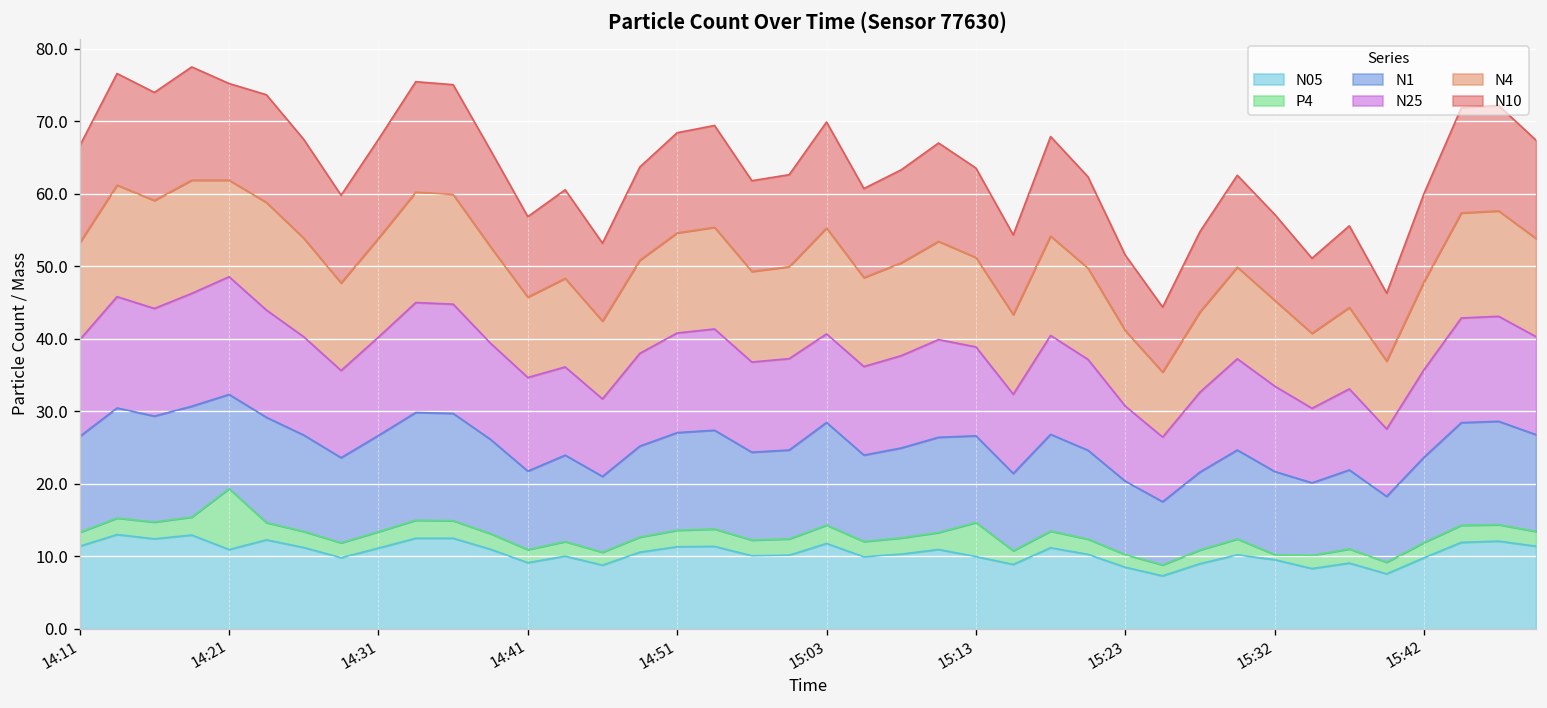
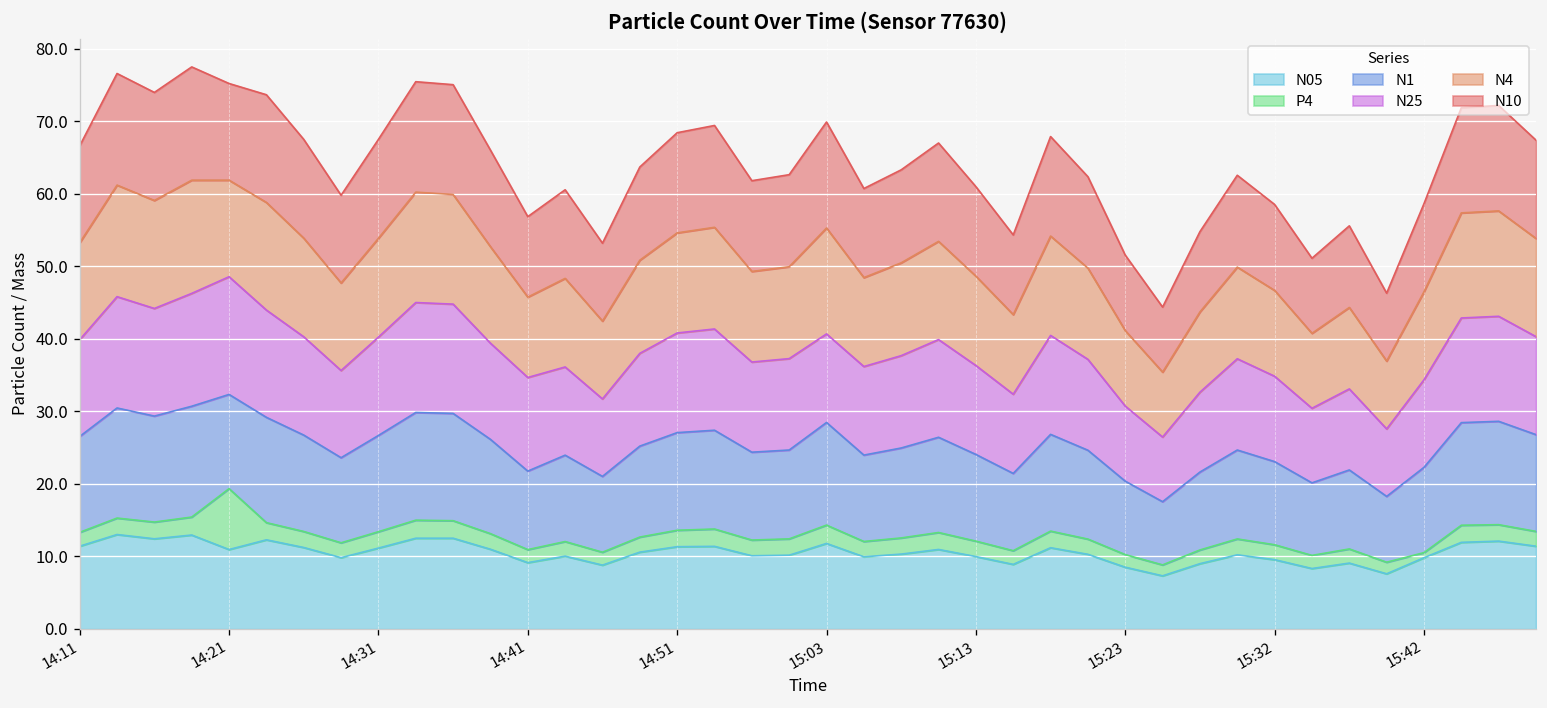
P4, 15:13: 5 -> 2
P4, 15:32: 1 -> 2
P4, 15:42: 2 -> 1
